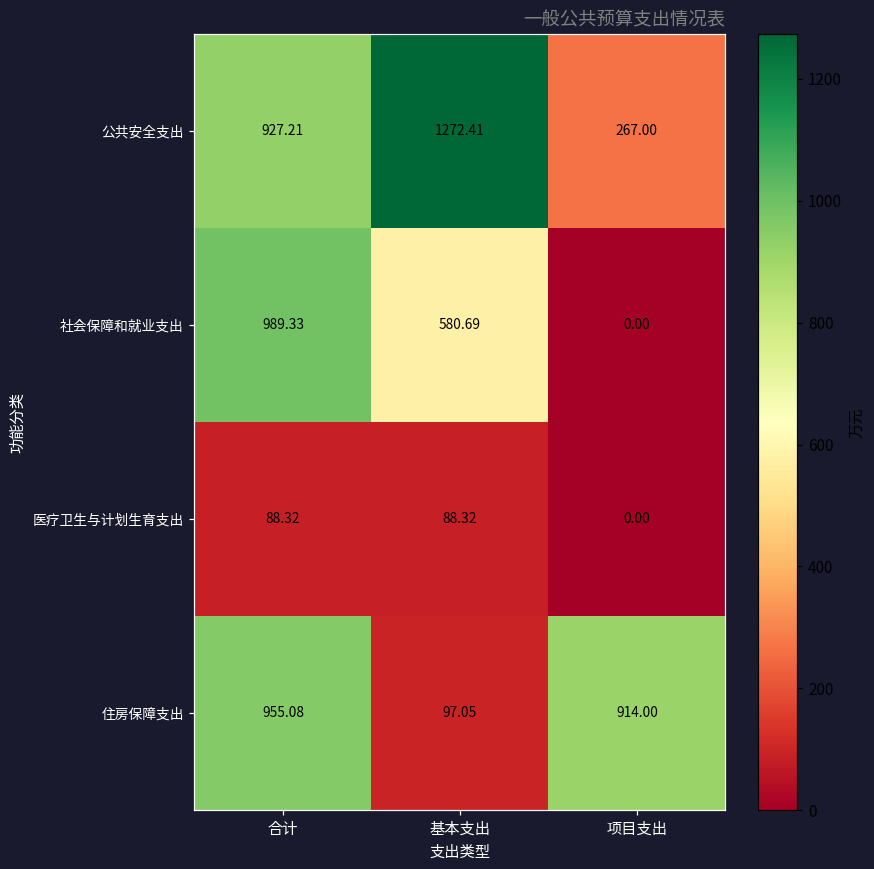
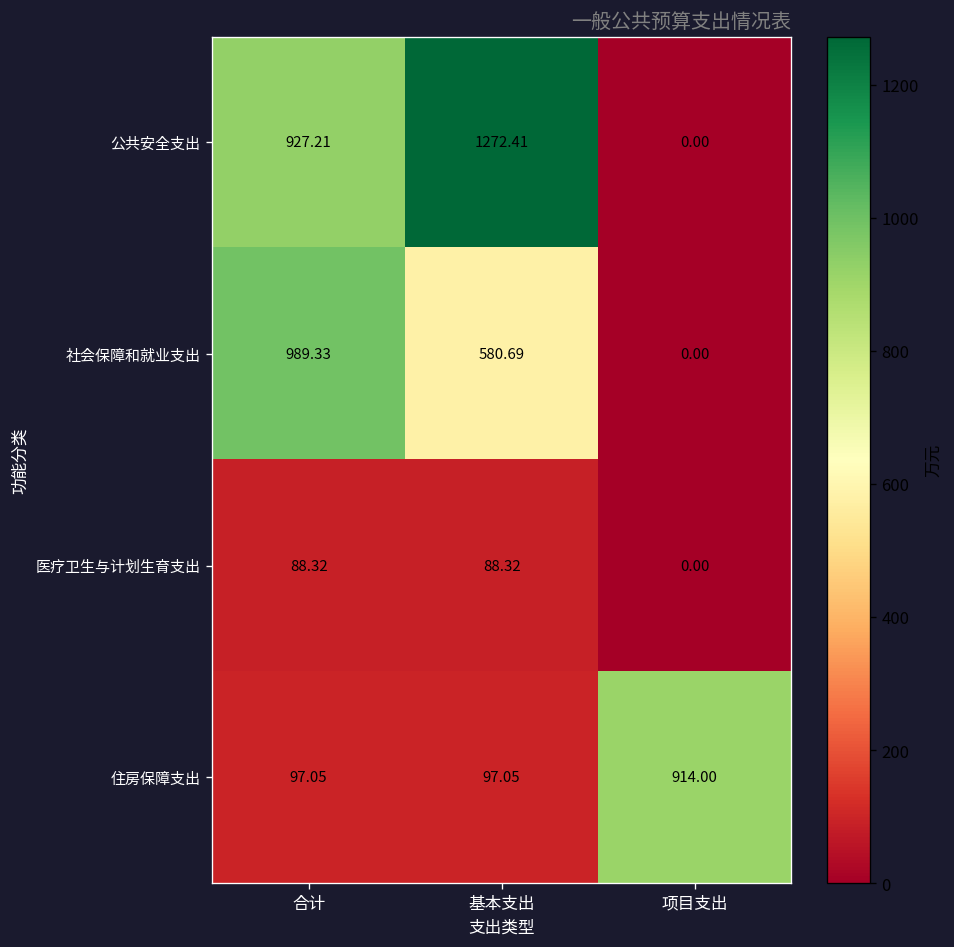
公共安全支出, 项目支出: 267.00 -> 0.00
住房保障支出, 合计: 955.08 -> 97.05
